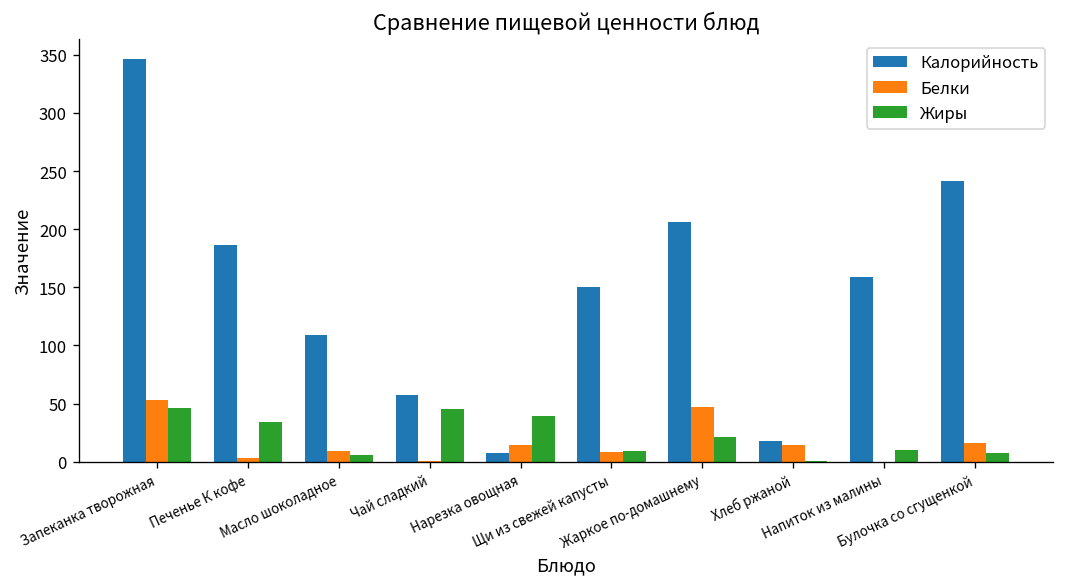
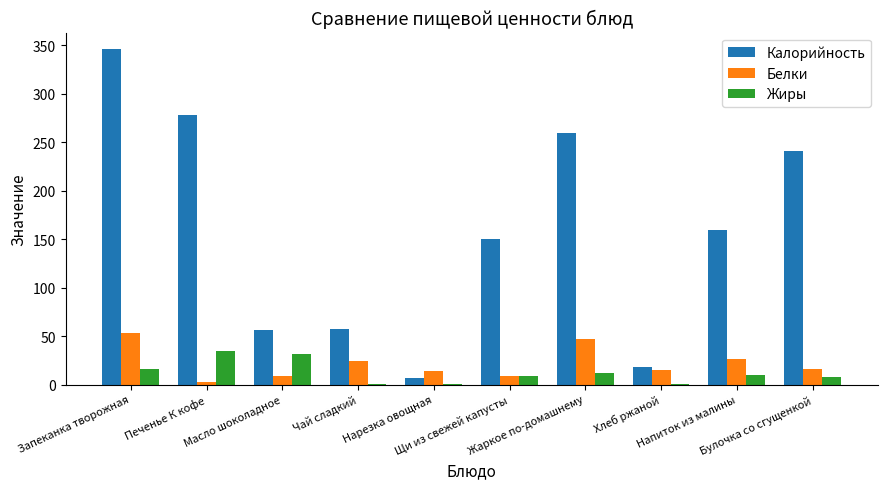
Жиры, Запеканка творожная: 50 -> 20
Калорийность, Печенье К кофе: 190 -> 280
Калорийность, Масло шоколадное: 110 -> 60
Жиры, Масло шоколадное: 10 -> 30
Белки, Чай сладкий: 0 -> 20
Жиры, Чай сладкий: 40 -> 0
Жиры, Нарезка овощная: 40 -> 0
Калорийность, Жаркое по-домашнему: 210 -> 260
Жиры, Жаркое по-домашнему: 20 -> 10
Белки, Напиток из малины: 0 -> 30
